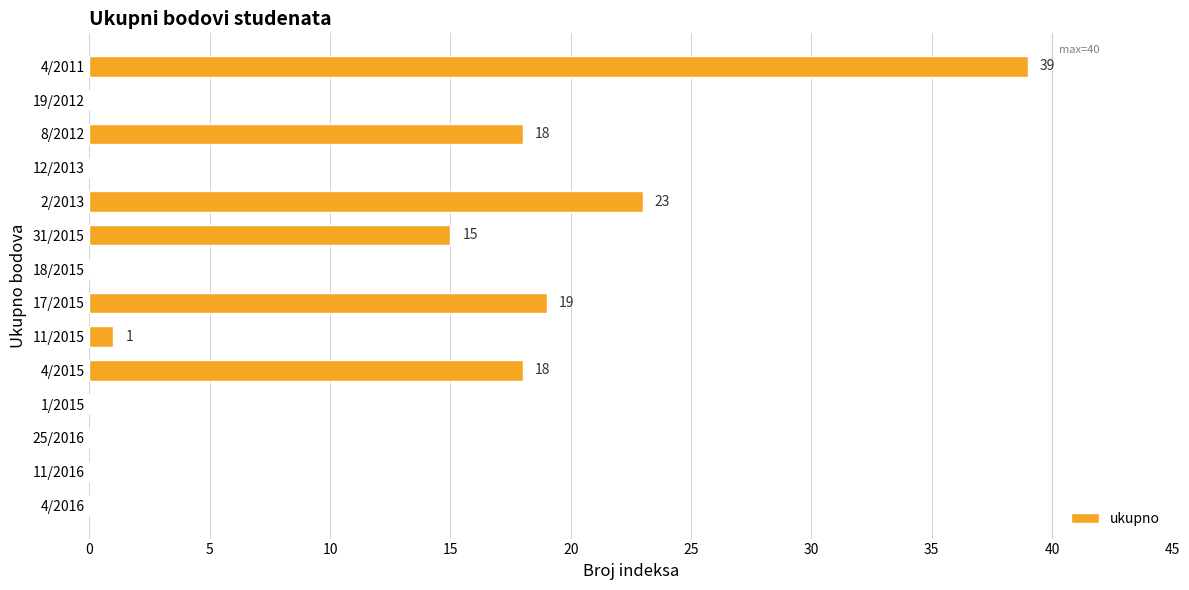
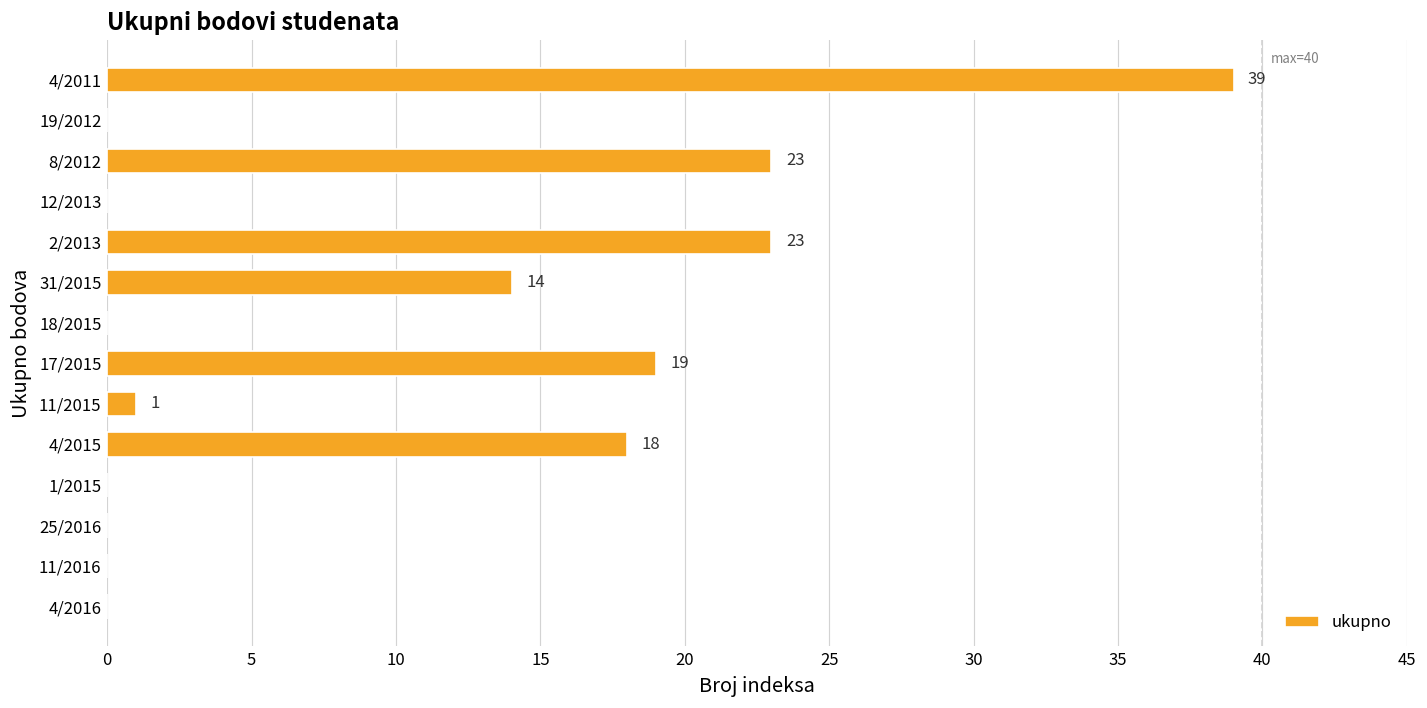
8/2012: 18 -> 23
31/2015: 15 -> 14
